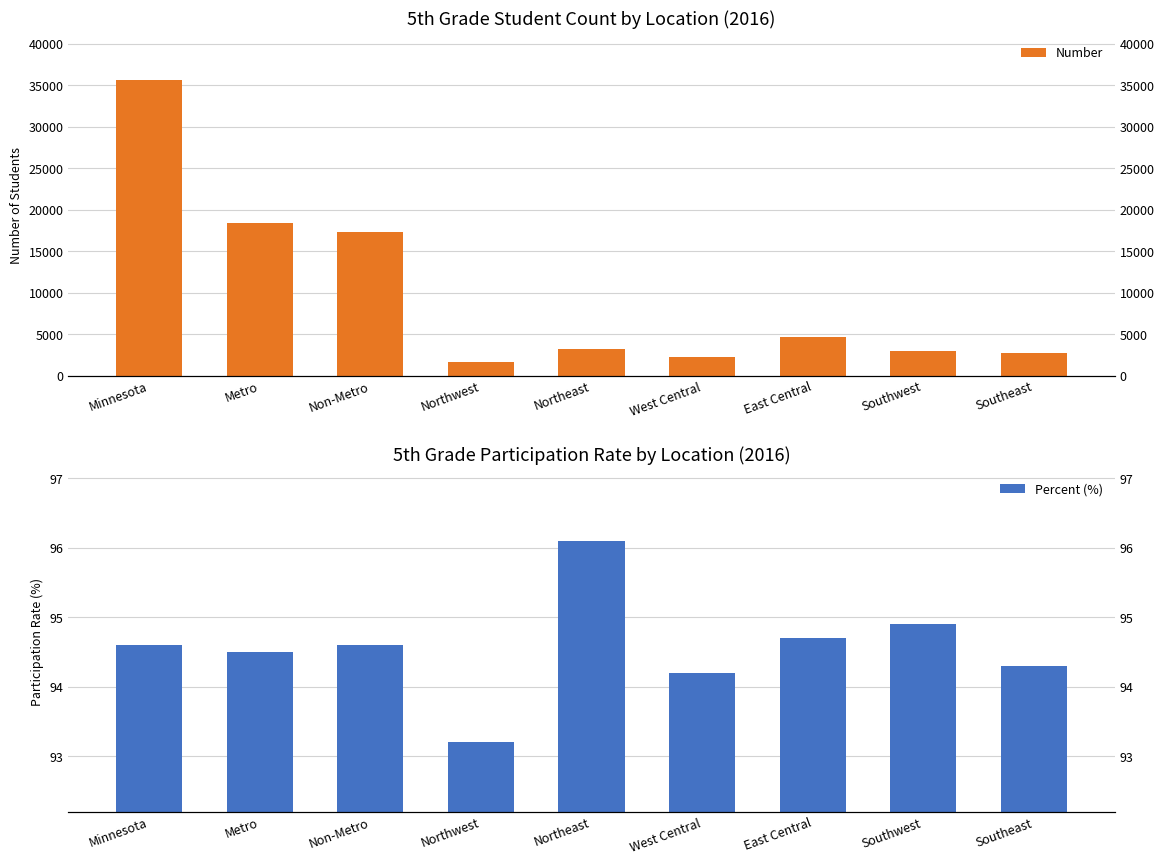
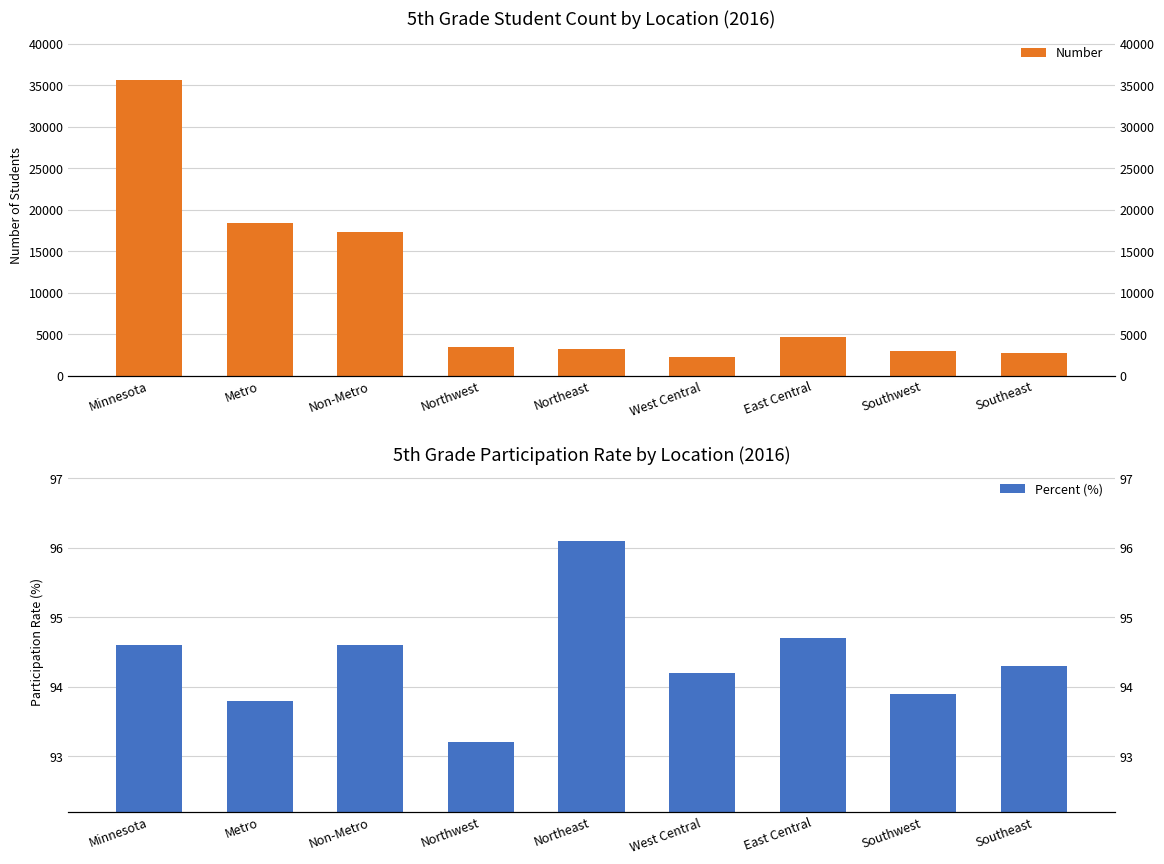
5th Grade Student Count by Location (2016), Northwest: 2000 -> 3000
5th Grade Participation Rate by Location (2016), Metro: 94.5 -> 93.8
5th Grade Participation Rate by Location (2016), Southwest: 94.9 -> 93.9
